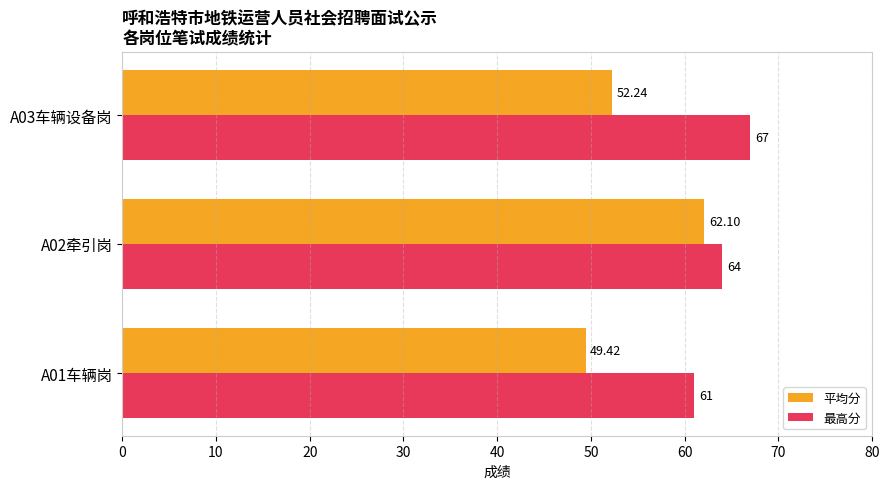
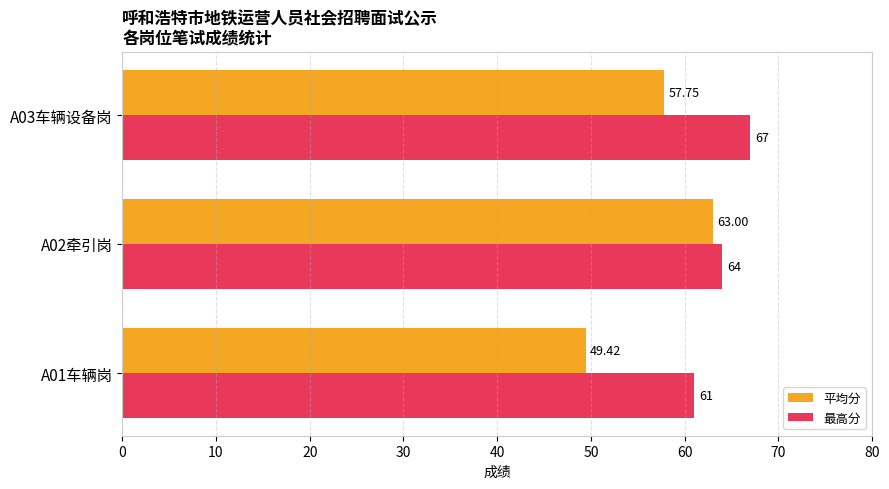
平均分, A03车辆设备岗: 52.24 -> 57.75
平均分, A02牵引岗: 62.10 -> 63.00
